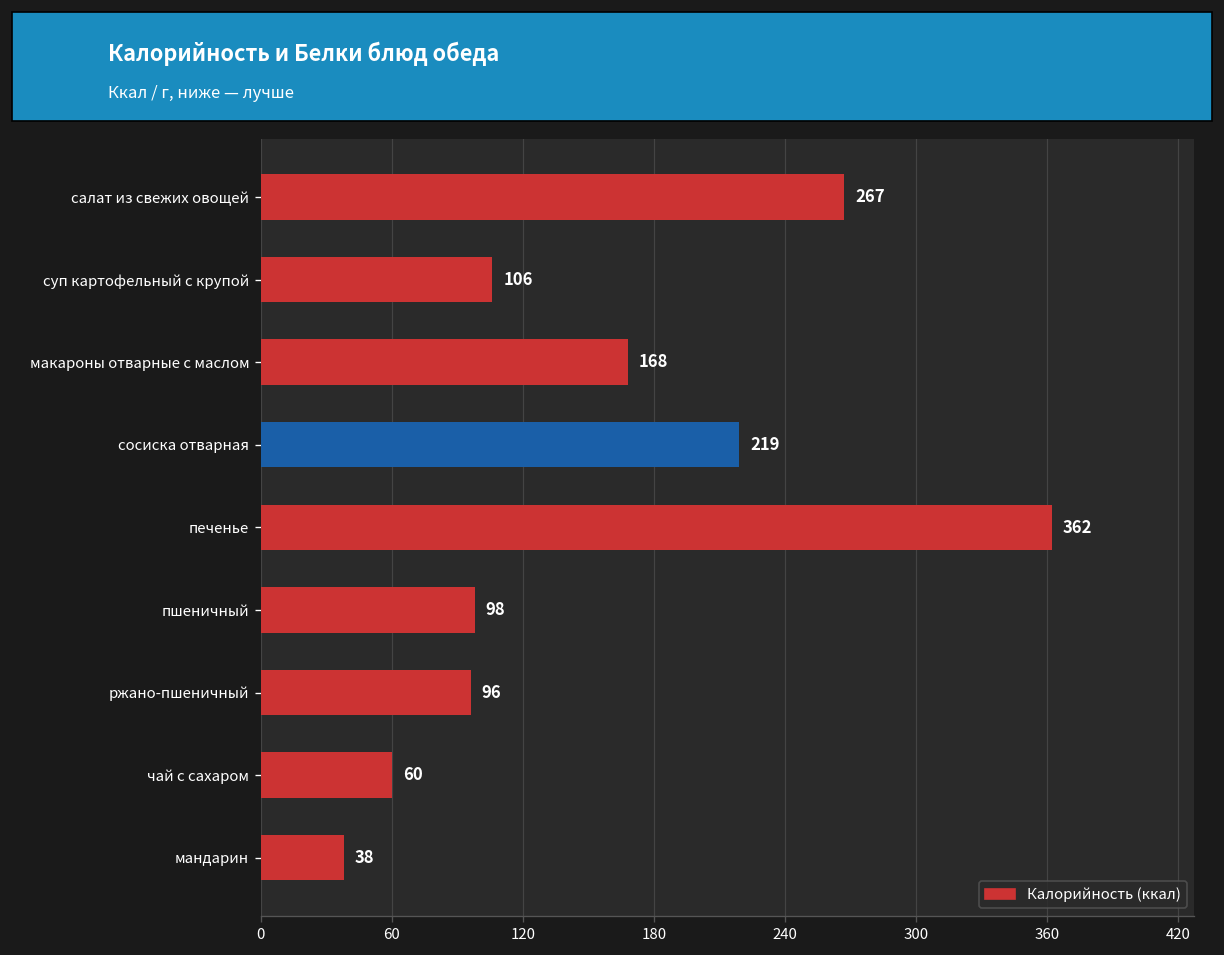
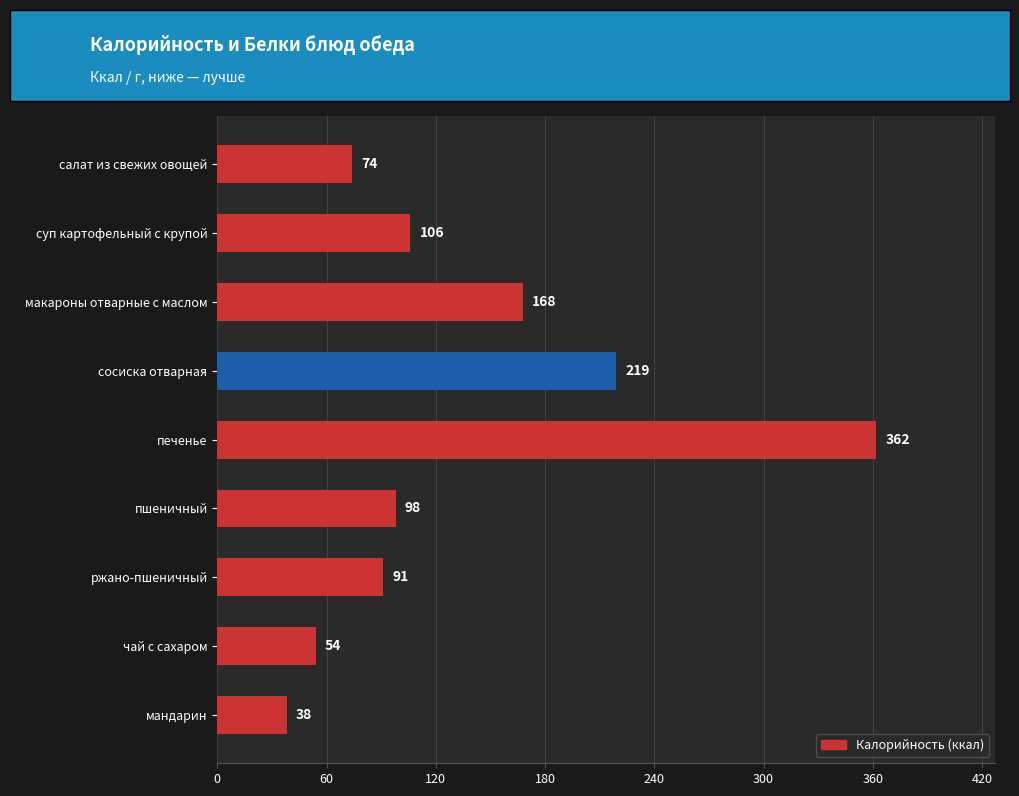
салат из свежих овощей: 267 -> 74
ржано-пшеничный: 96 -> 91
чай с сахаром: 60 -> 54
